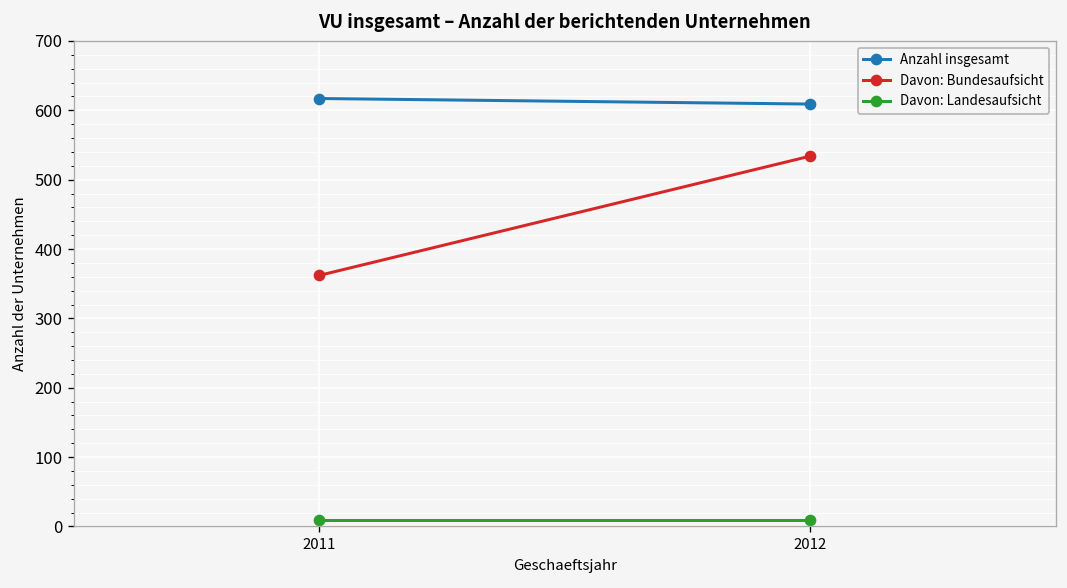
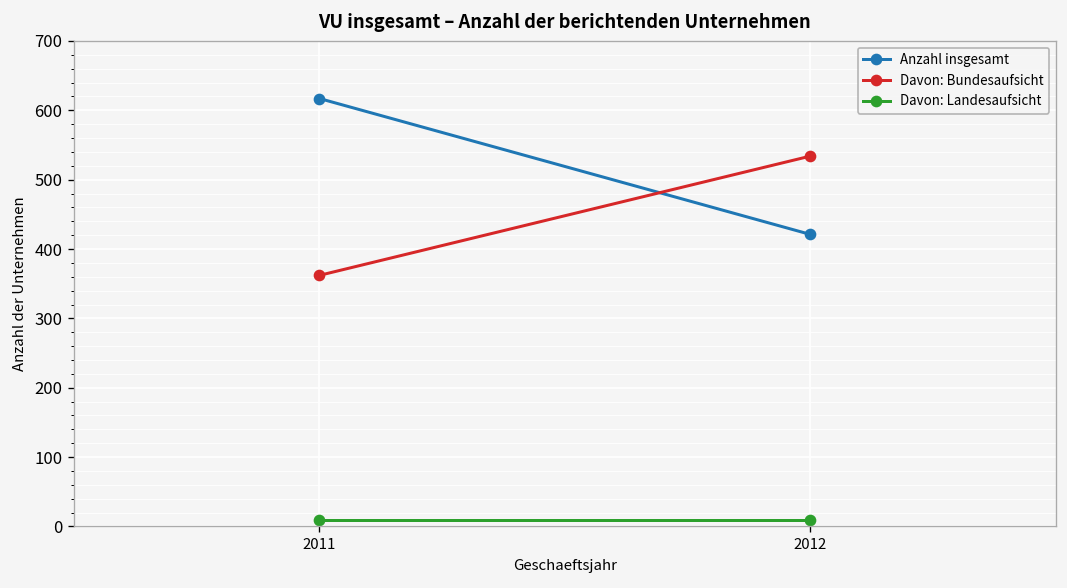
Anzahl insgesamt, 2012: 610 -> 420
